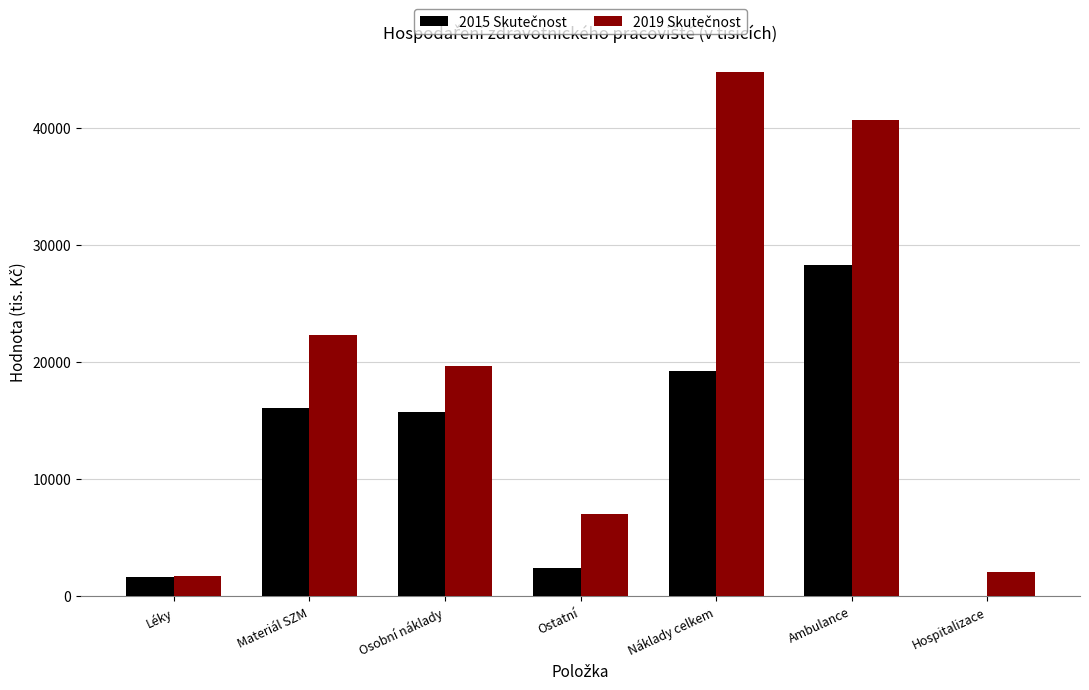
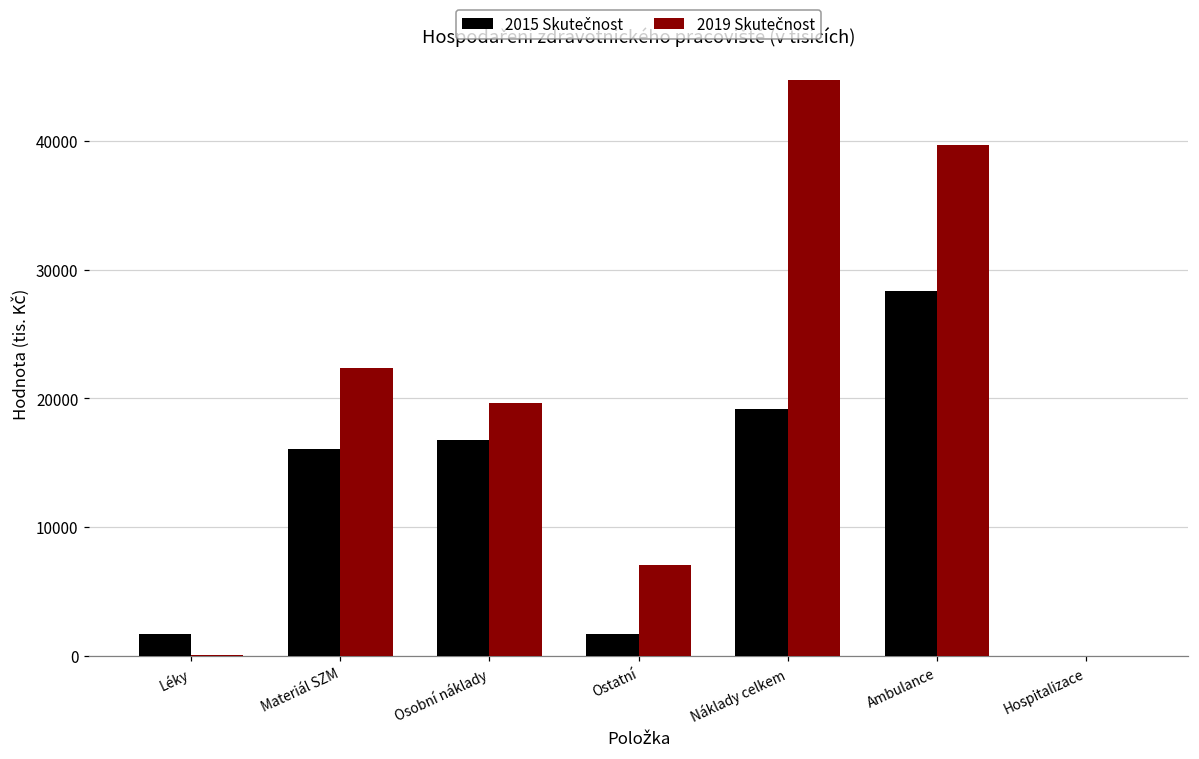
2019 Skutečnost, Léky: 1700 -> 0
2015 Skutečnost, Osobní náklady: 15700 -> 16700
2015 Skutečnost, Ostatní: 2400 -> 1600
2019 Skutečnost, Ambulance: 40700 -> 39600
2019 Skutečnost, Hospitalizace: 2000 -> 0
